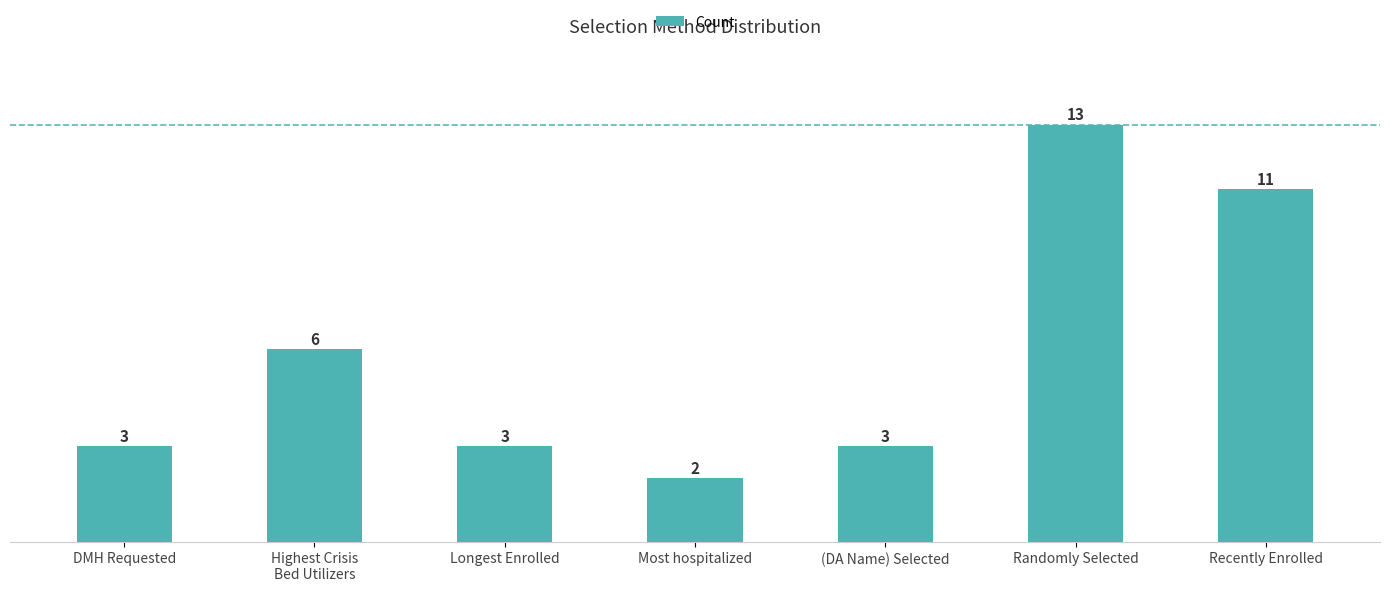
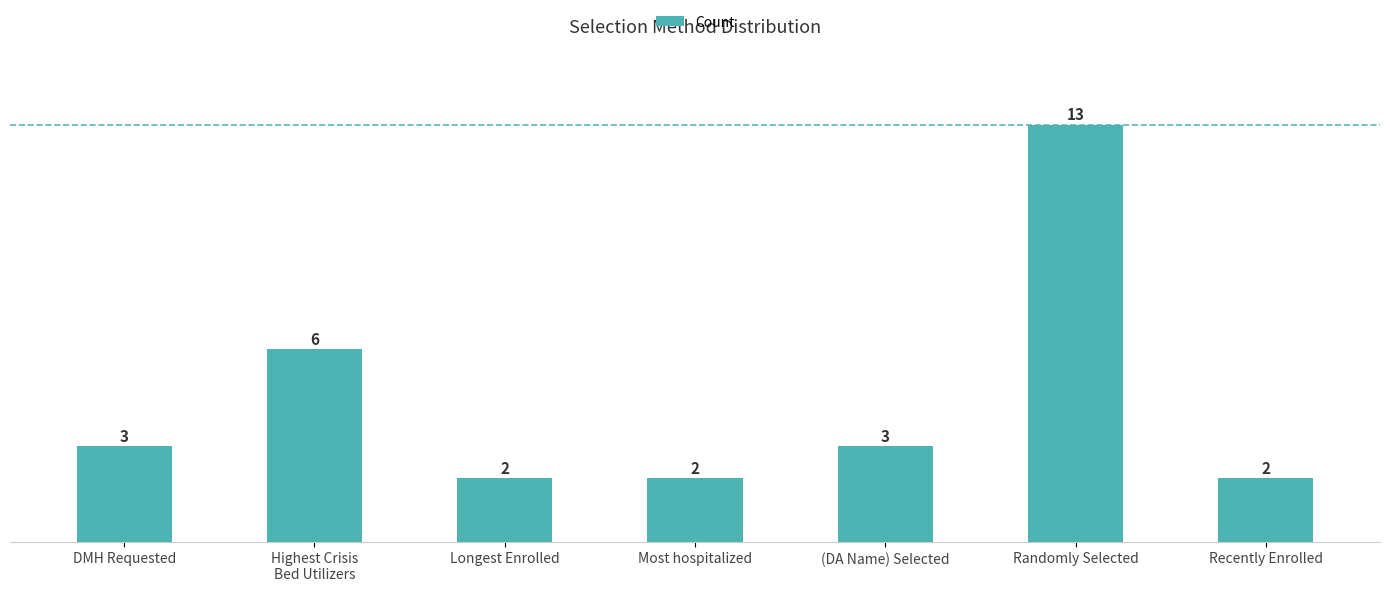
Longest Enrolled: 3 -> 2
Recently Enrolled: 11 -> 2
